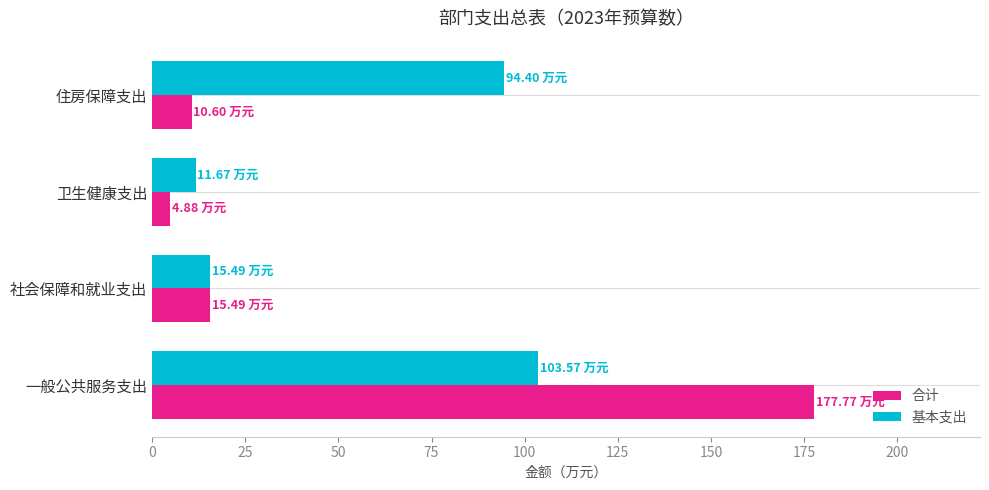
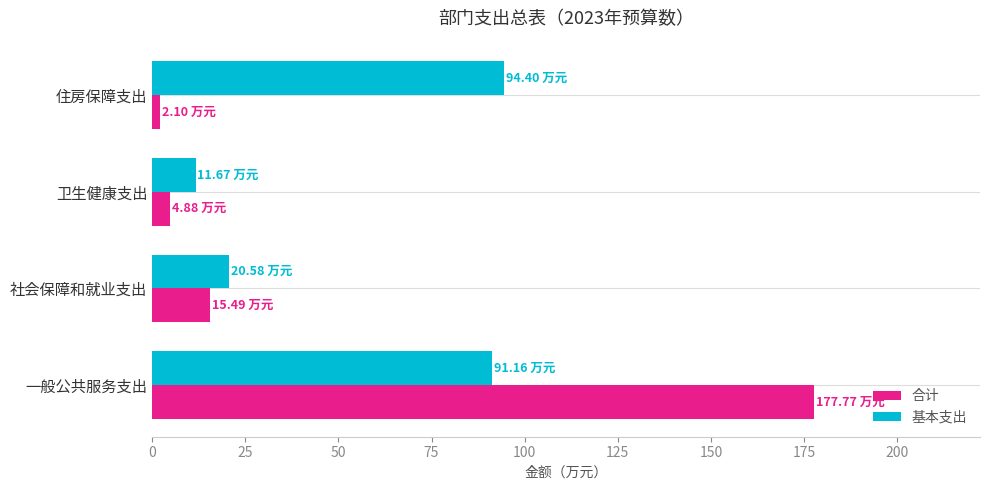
合计, 住房保障支出: 10.60 -> 2.10
基本支出, 社会保障和就业支出: 15.49 -> 20.58
基本支出, 一般公共服务支出: 103.57 -> 91.16
